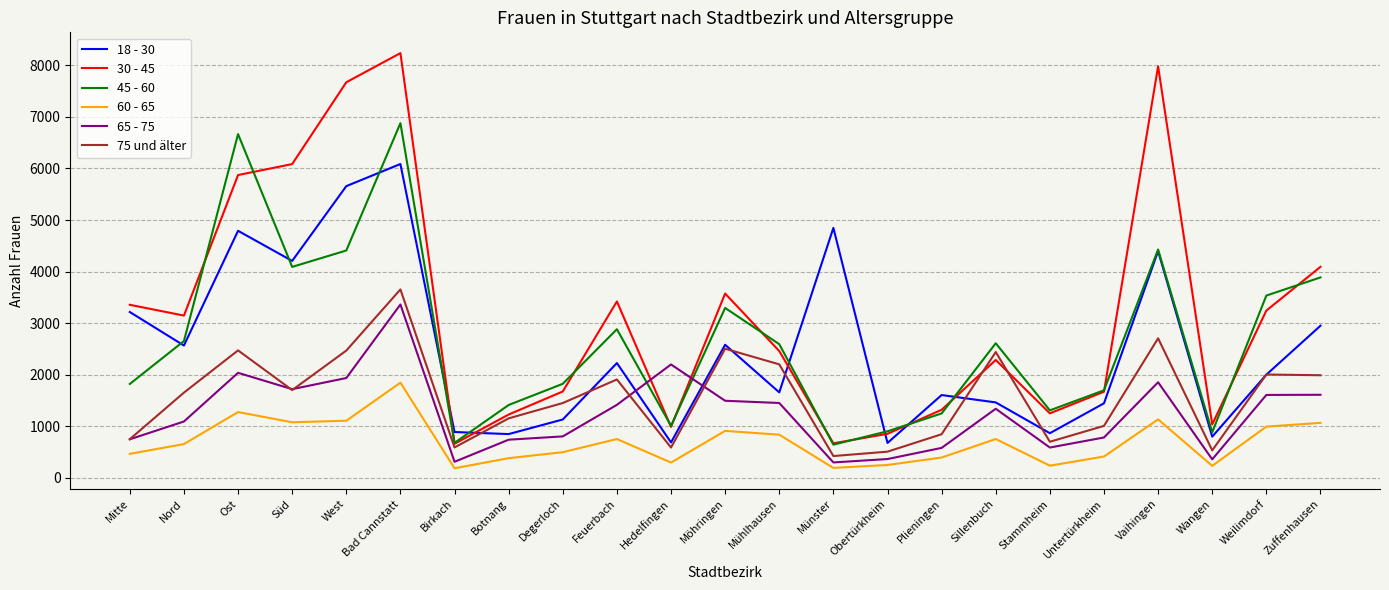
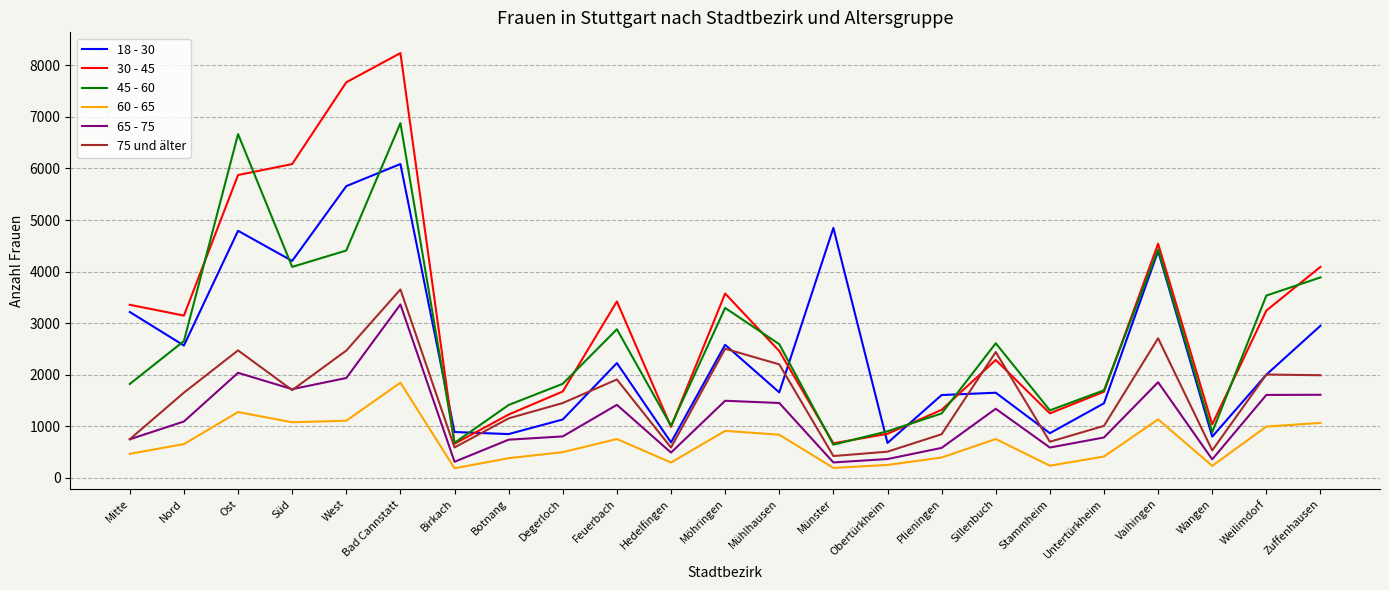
65 - 75, Hedelfingen: 2200 -> 500
18 - 30, Sillenbuch: 1500 -> 1700
30 - 45, Vaihingen: 8000 -> 4500
